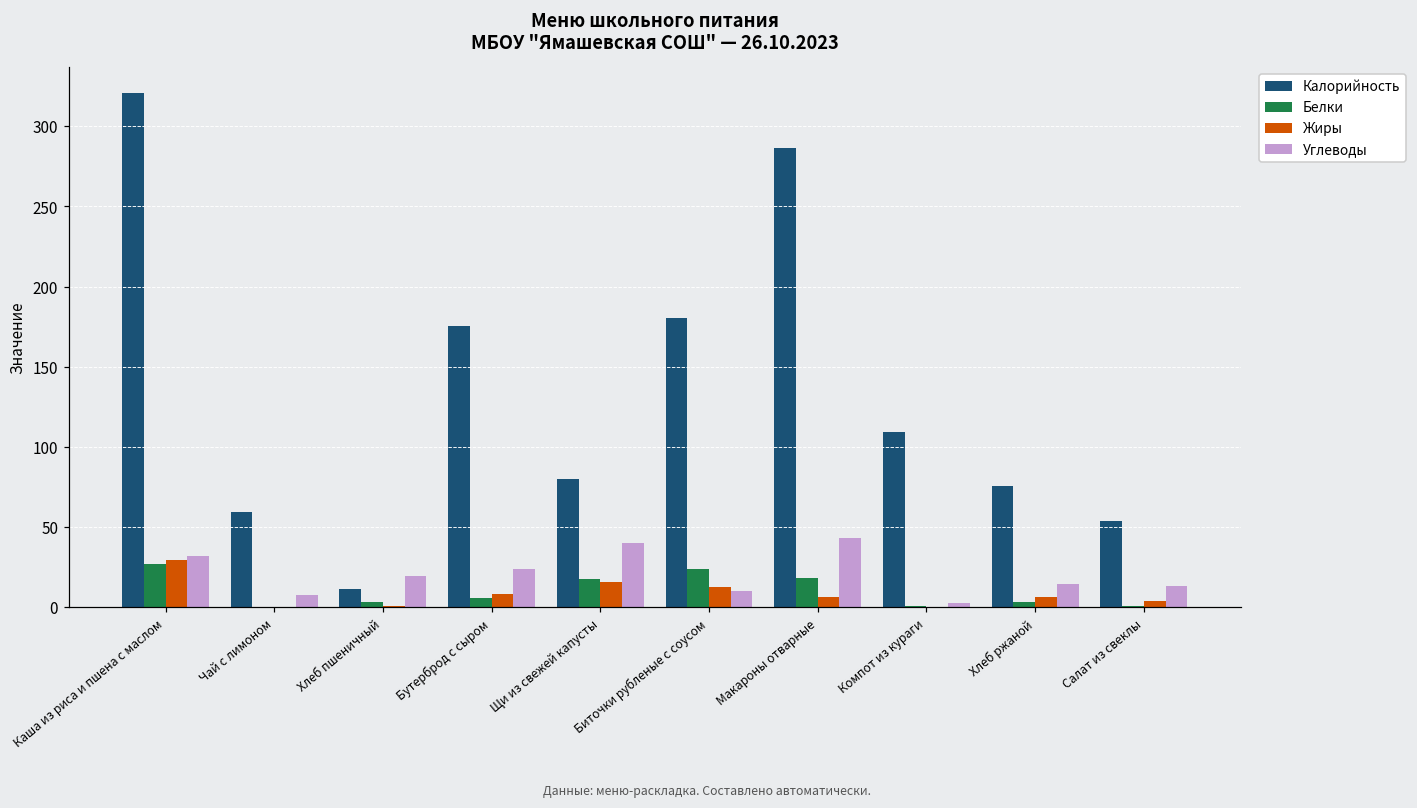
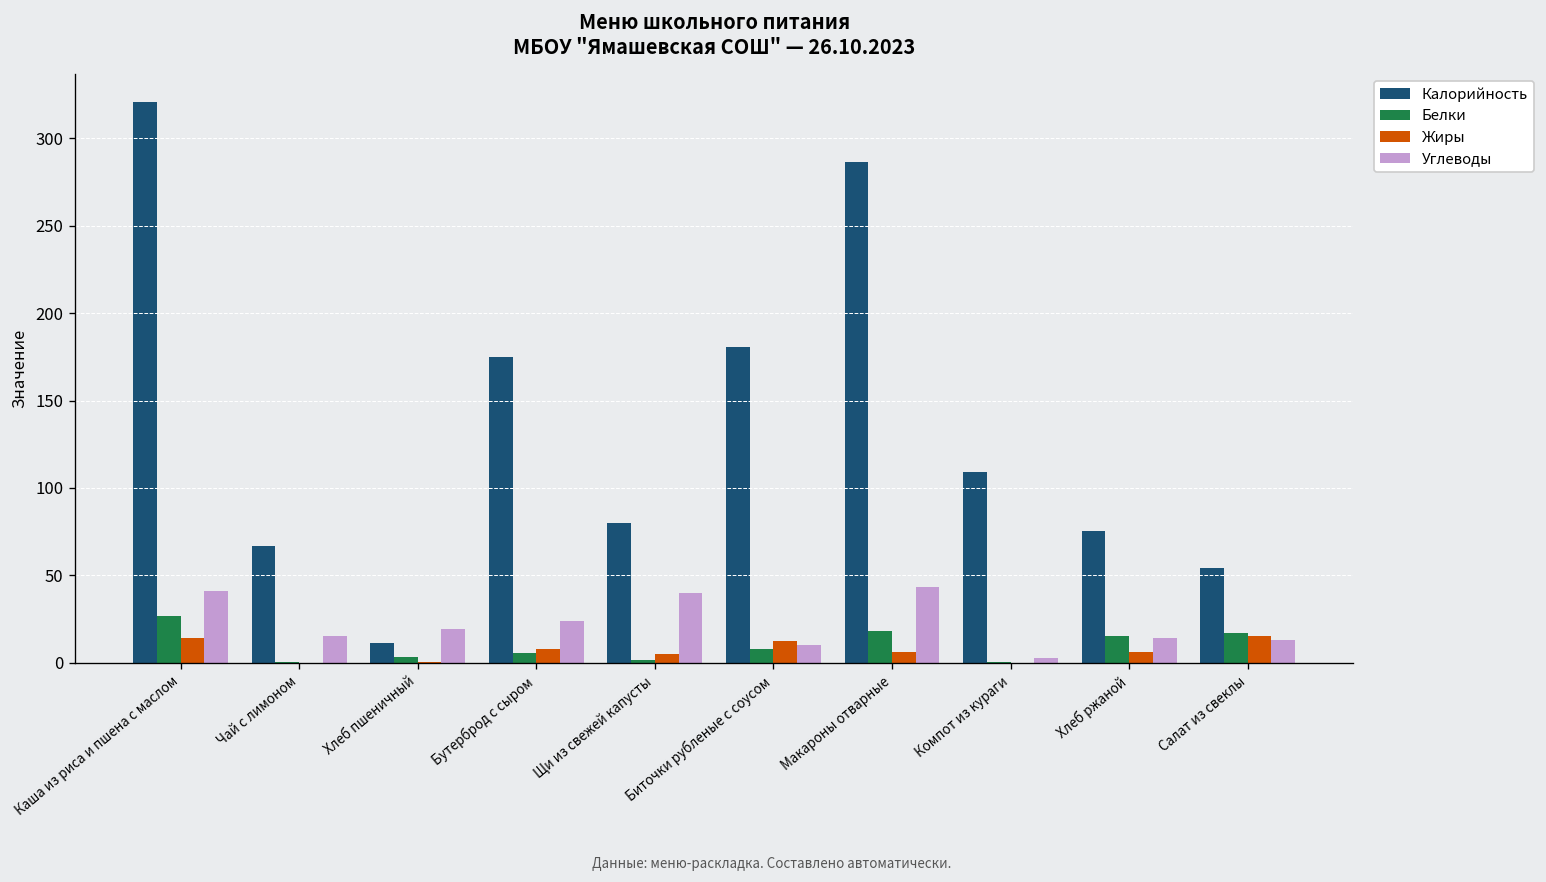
Жиры, Каша из риса и пшена с маслом: 29 -> 14
Углеводы, Каша из риса и пшена с маслом: 32 -> 41
Калорийность, Чай с лимоном: 59 -> 67
Углеводы, Чай с лимоном: 7 -> 15
Белки, Щи из свежей капусты: 17 -> 2
Жиры, Щи из свежей капусты: 16 -> 5
Белки, Биточки рубленые с соусом: 23 -> 8
Белки, Хлеб ржаной: 3 -> 15
Белки, Салат из свеклы: 1 -> 17
Жиры, Салат из свеклы: 4 -> 15
